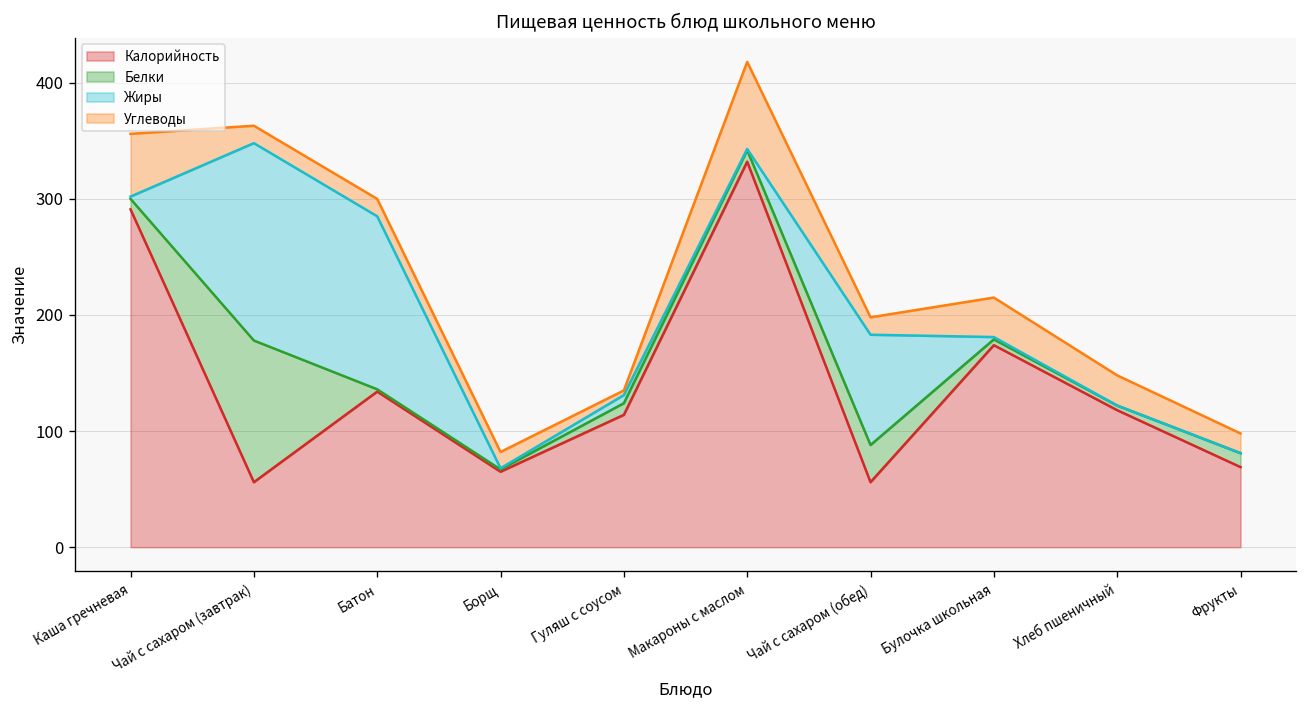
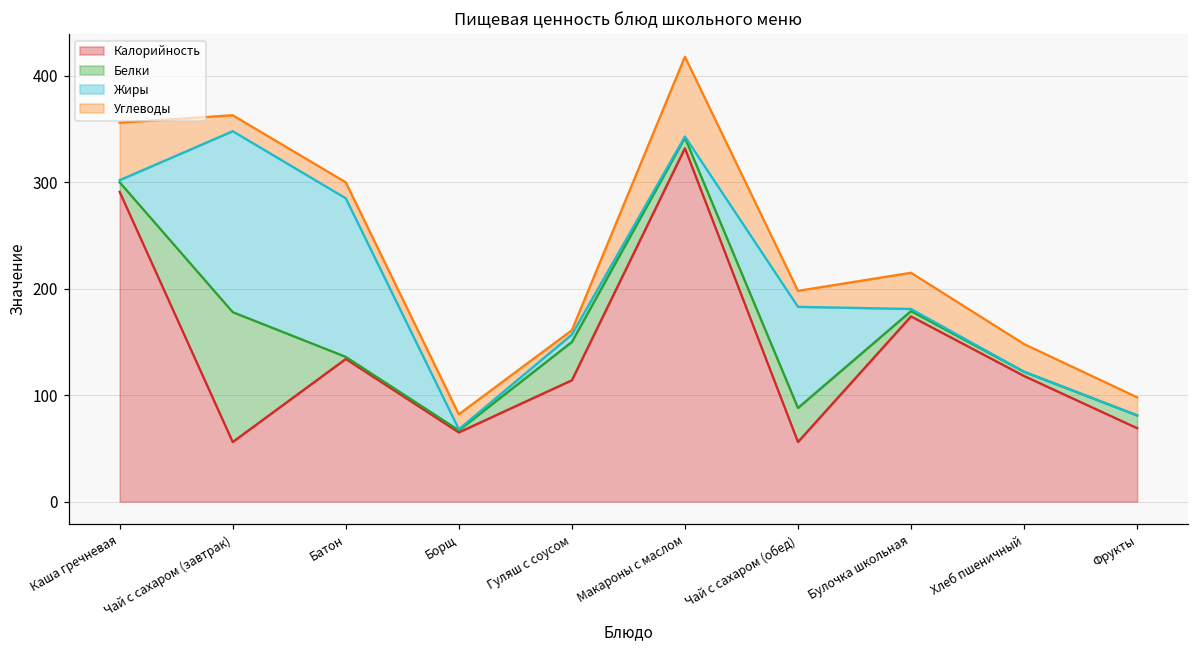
Белки, Гуляш с соусом: 10 -> 40
